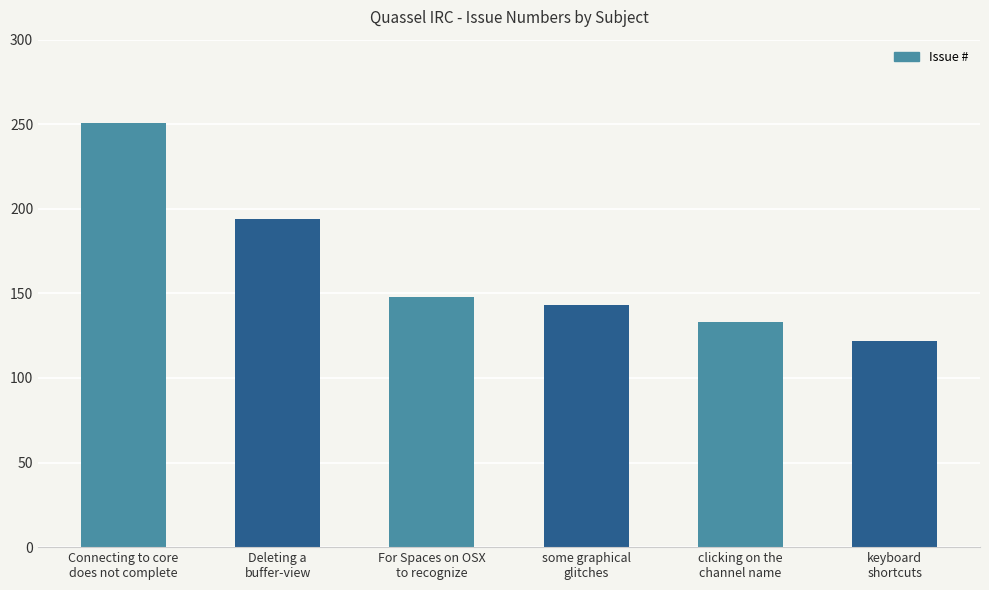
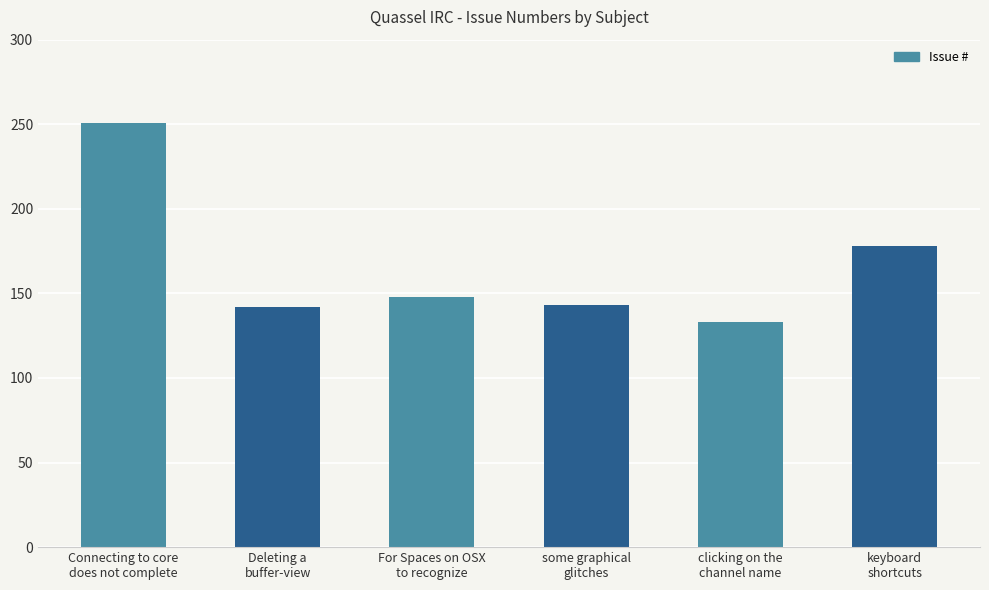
Deleting a buffer-view: 194 -> 142
keyboard shortcuts: 122 -> 178
